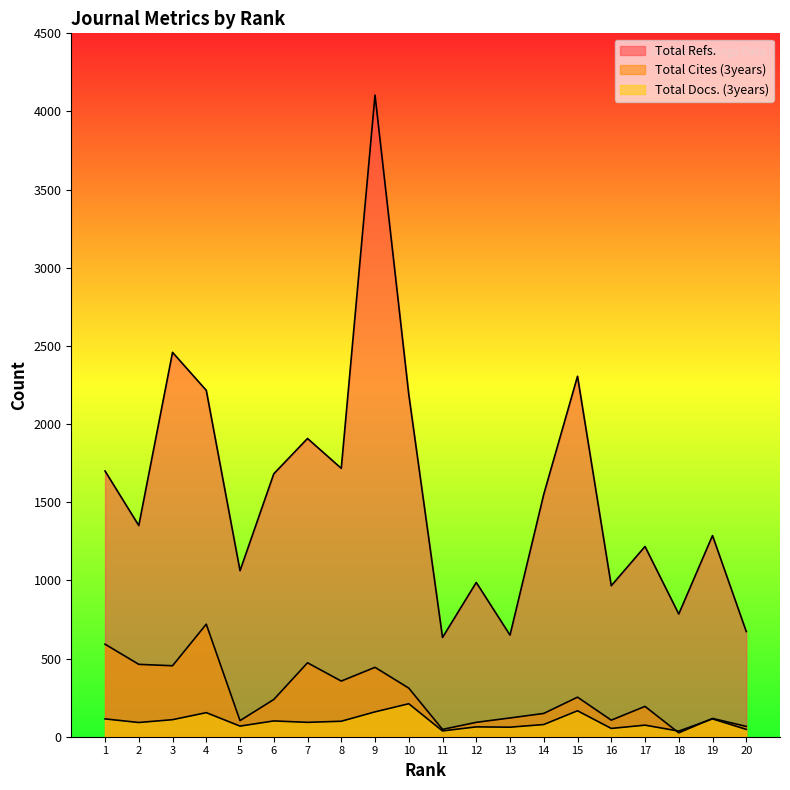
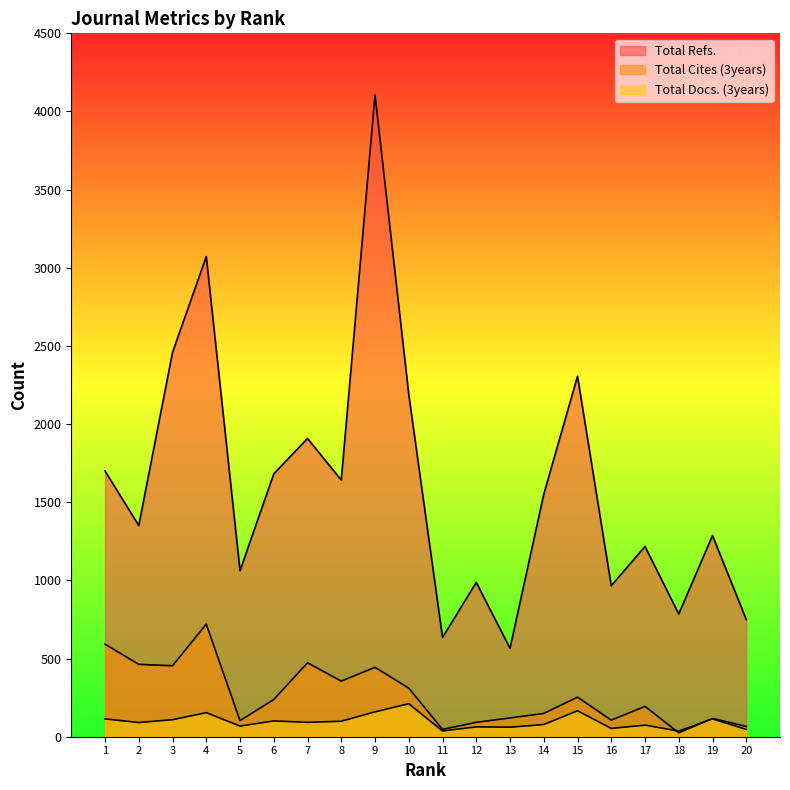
Total Refs., 4: 2220 -> 3070
Total Refs., 8: 1720 -> 1640
Total Refs., 13: 650 -> 570
Total Refs., 20: 670 -> 750
